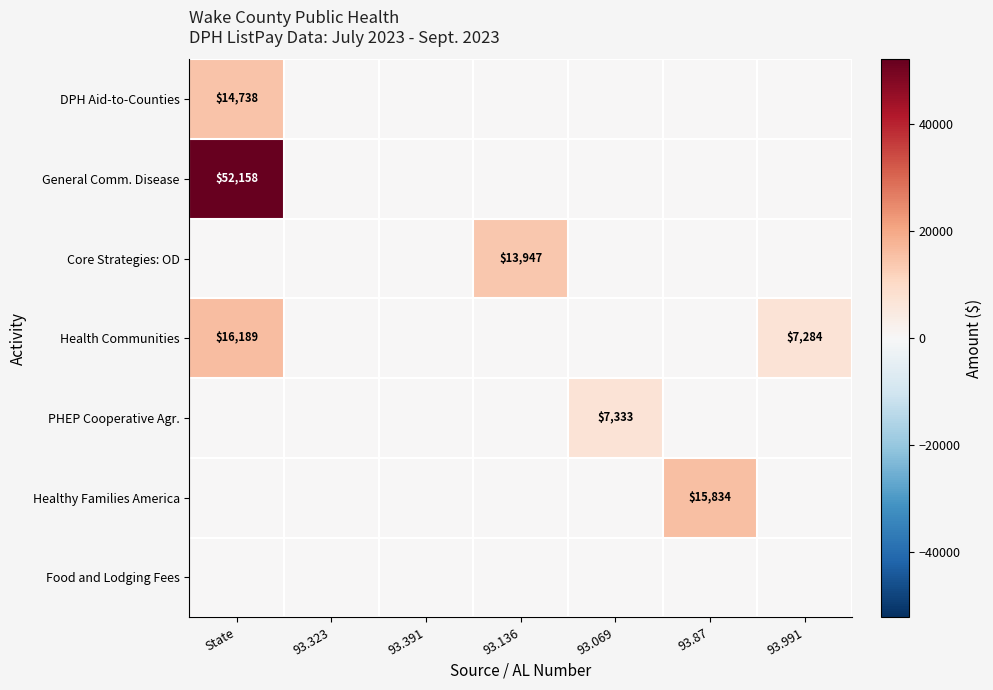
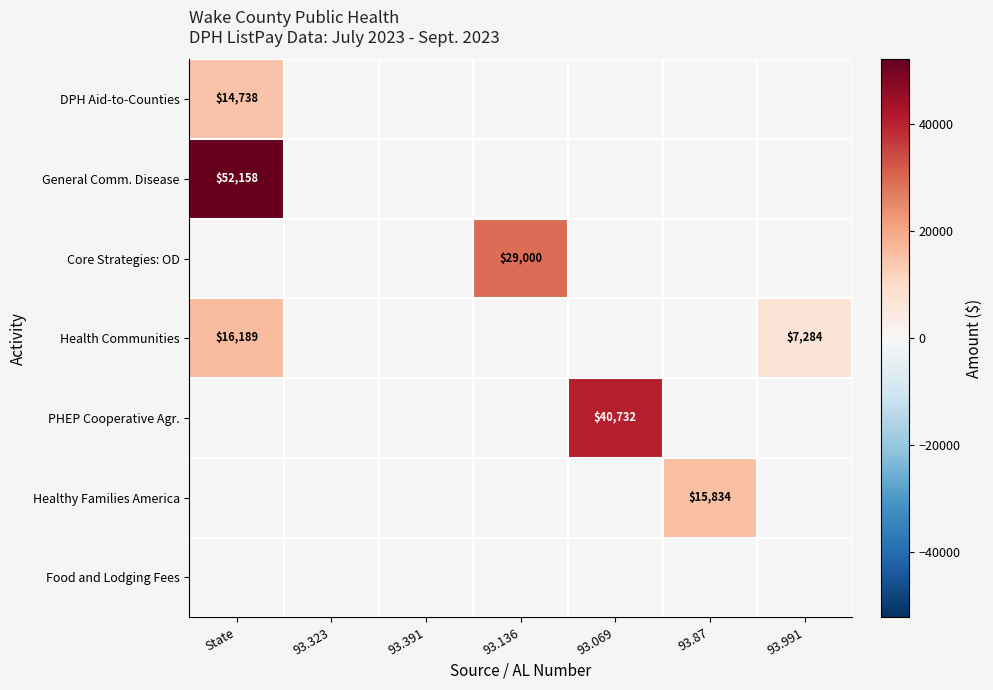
Core Strategies: OD, 93.136: $13,947 -> $29,000
PHEP Cooperative Agr., 93.069: $7,333 -> $40,732
